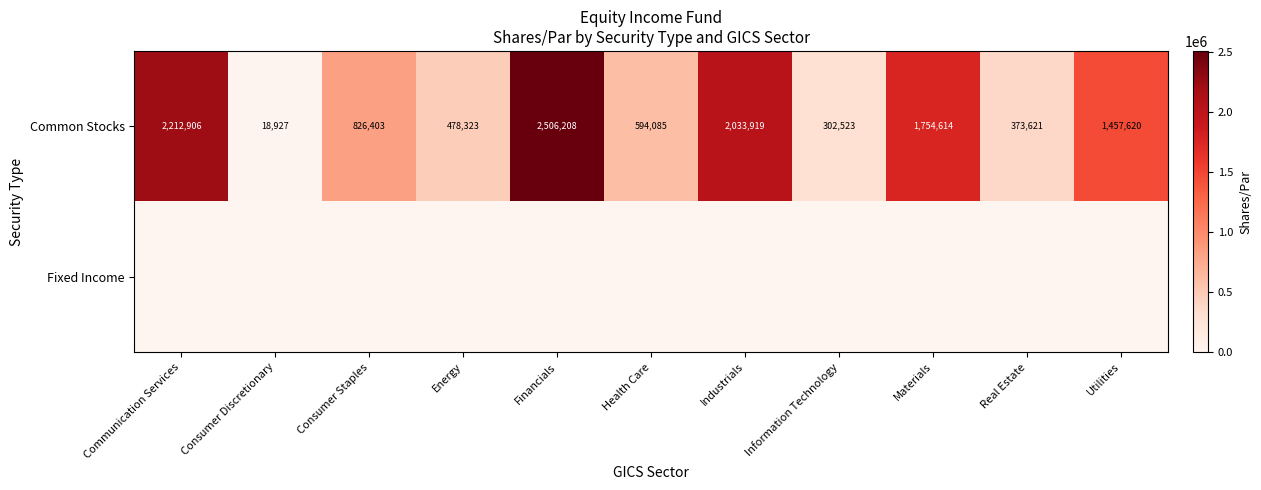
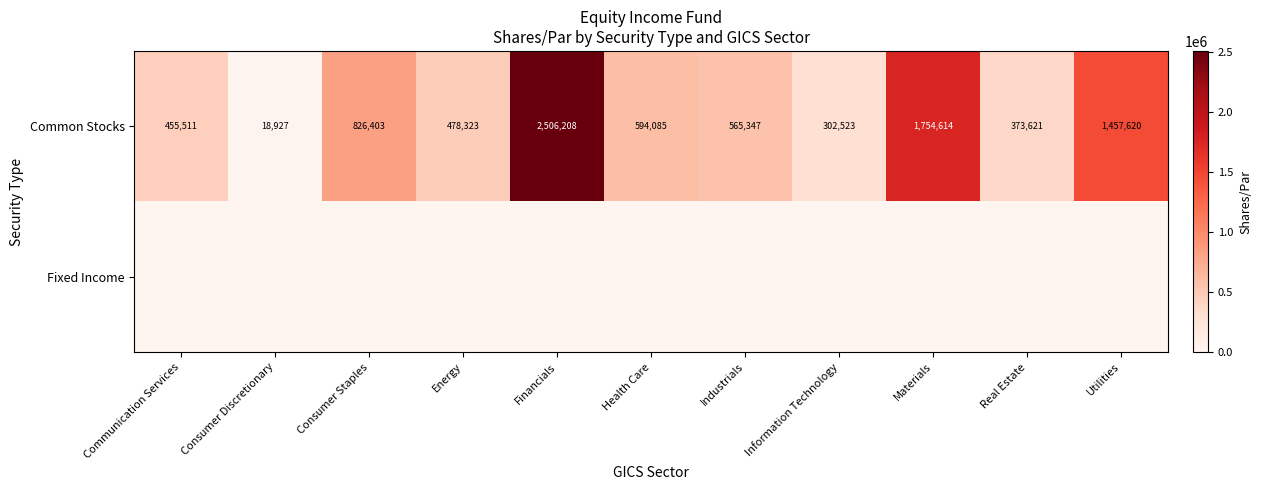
Common Stocks, Communication Services: 2,212,906 -> 455,511
Common Stocks, Industrials: 2,033,919 -> 565,347
